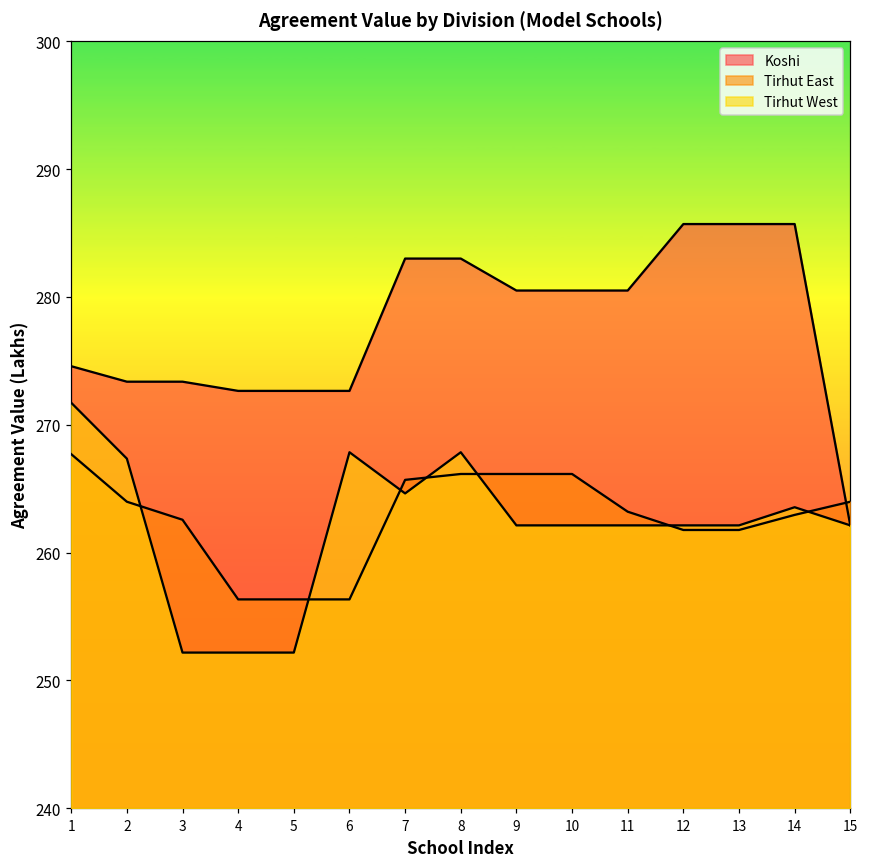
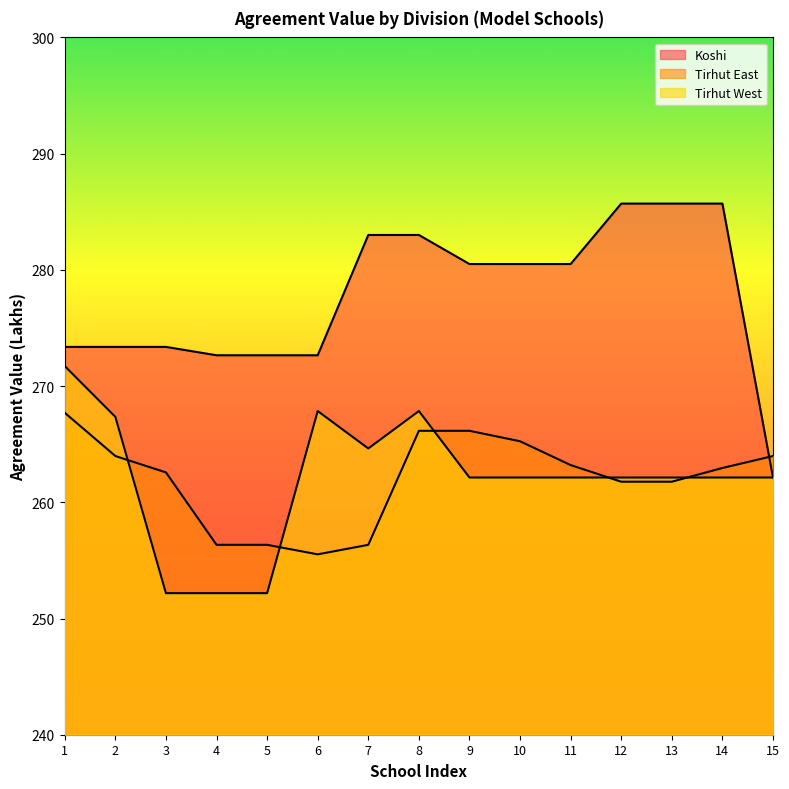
Koshi, 1: 274.6 -> 273.4
Tirhut East, 6: 256.3 -> 255.5
Tirhut East, 7: 265.7 -> 256.3
Tirhut East, 10: 266.2 -> 265.3
Tirhut West, 14: 263.6 -> 262.1
